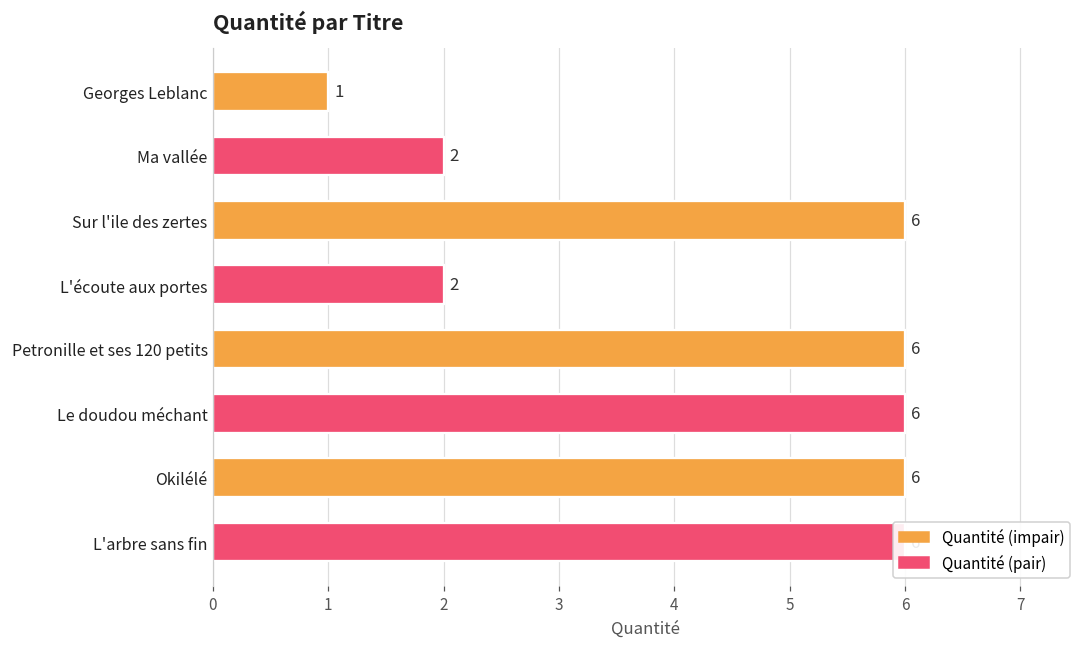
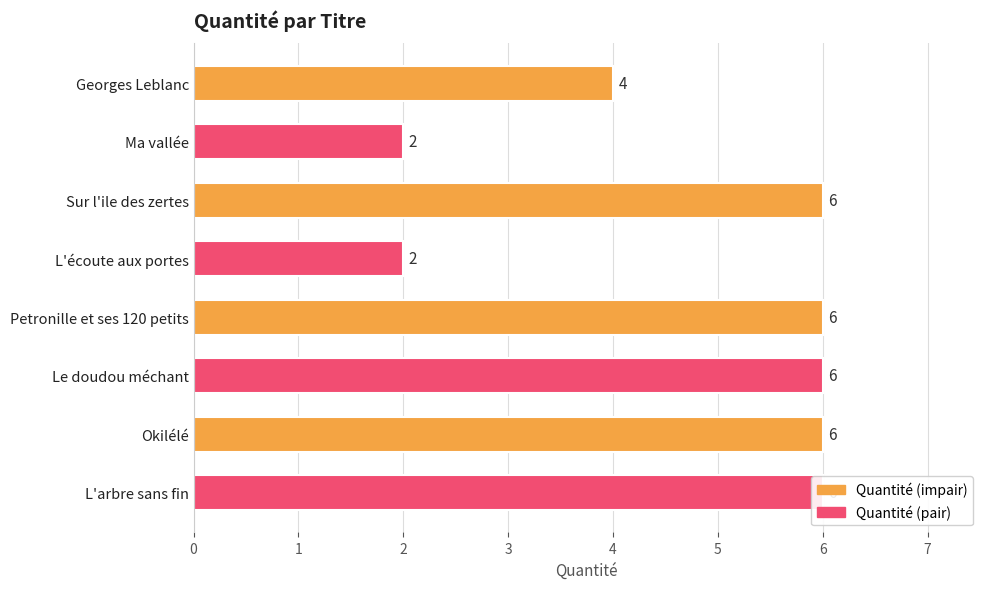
Georges Leblanc: 1 -> 4
